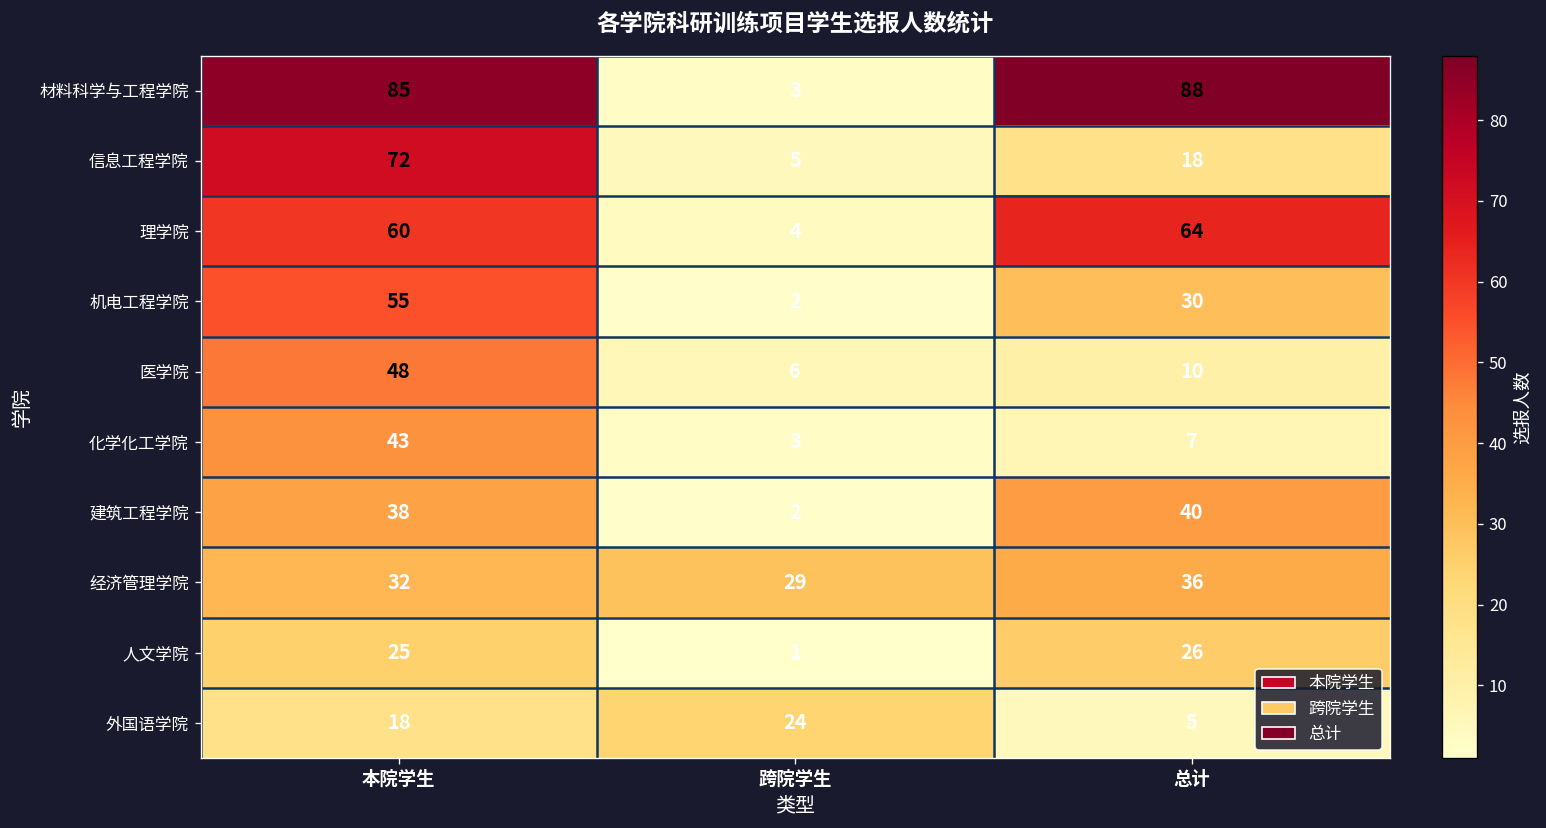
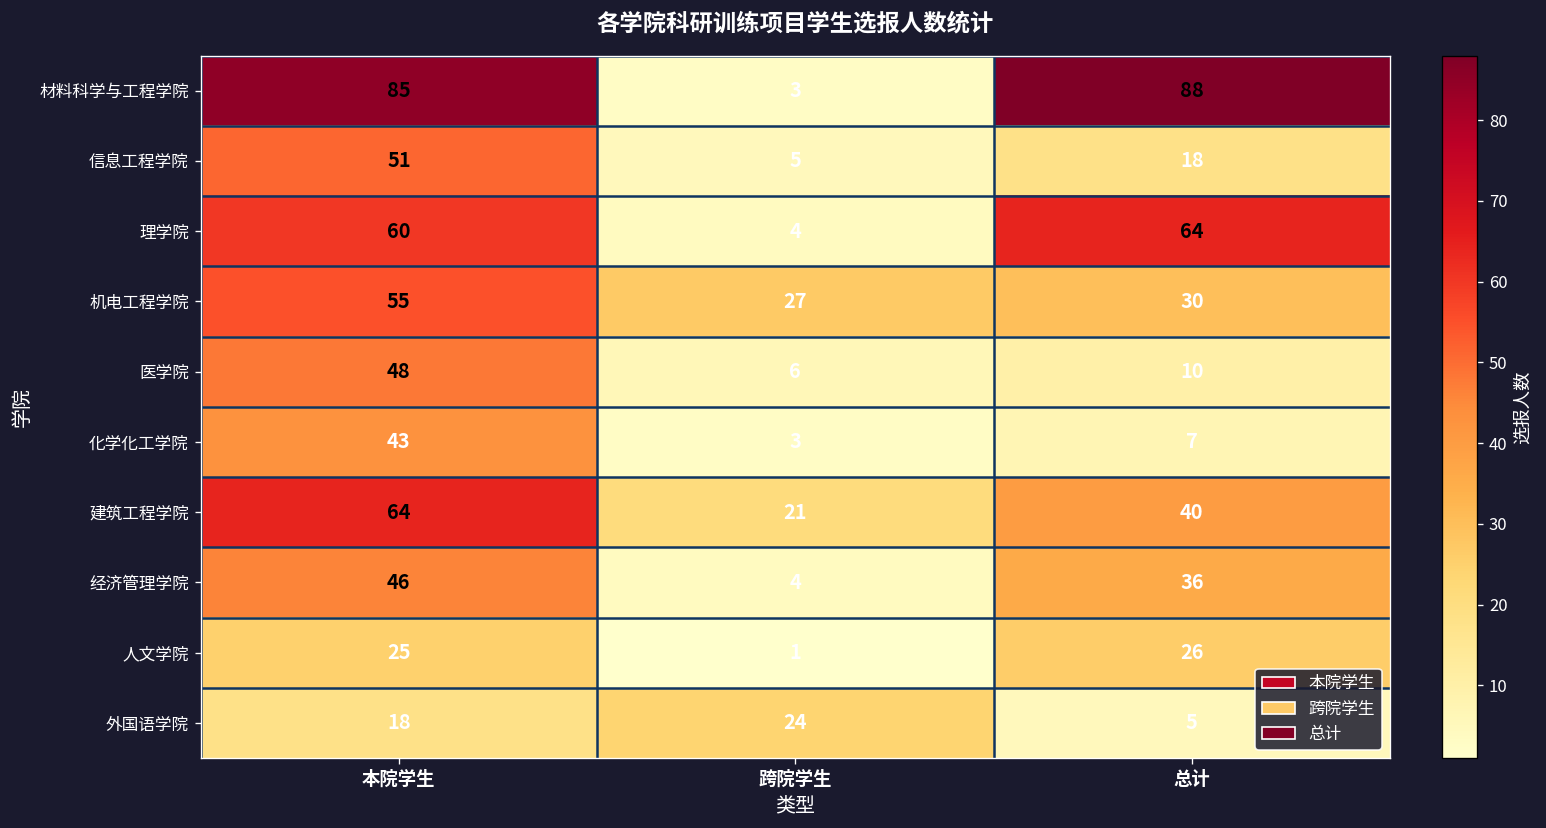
信息工程学院, 本院学生: 72 -> 51
机电工程学院, 跨院学生: 2 -> 27
建筑工程学院, 本院学生: 38 -> 64
建筑工程学院, 跨院学生: 2 -> 21
经济管理学院, 本院学生: 32 -> 46
经济管理学院, 跨院学生: 29 -> 4
